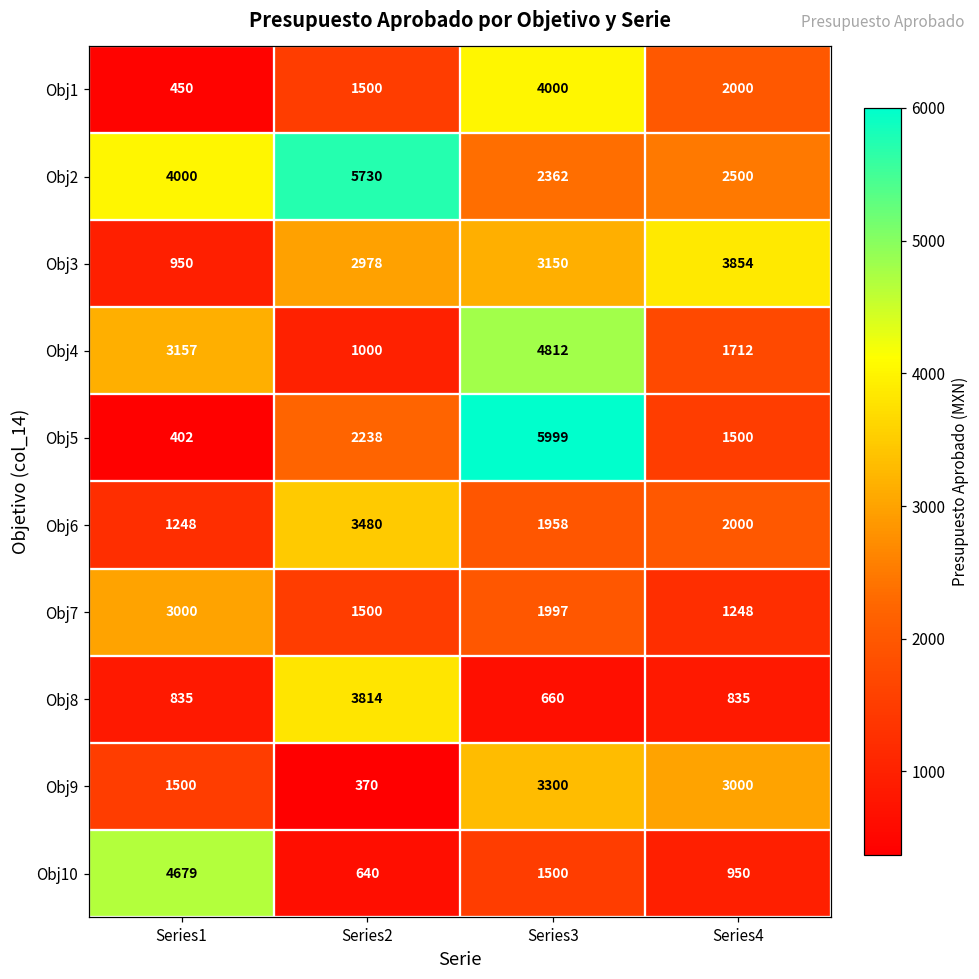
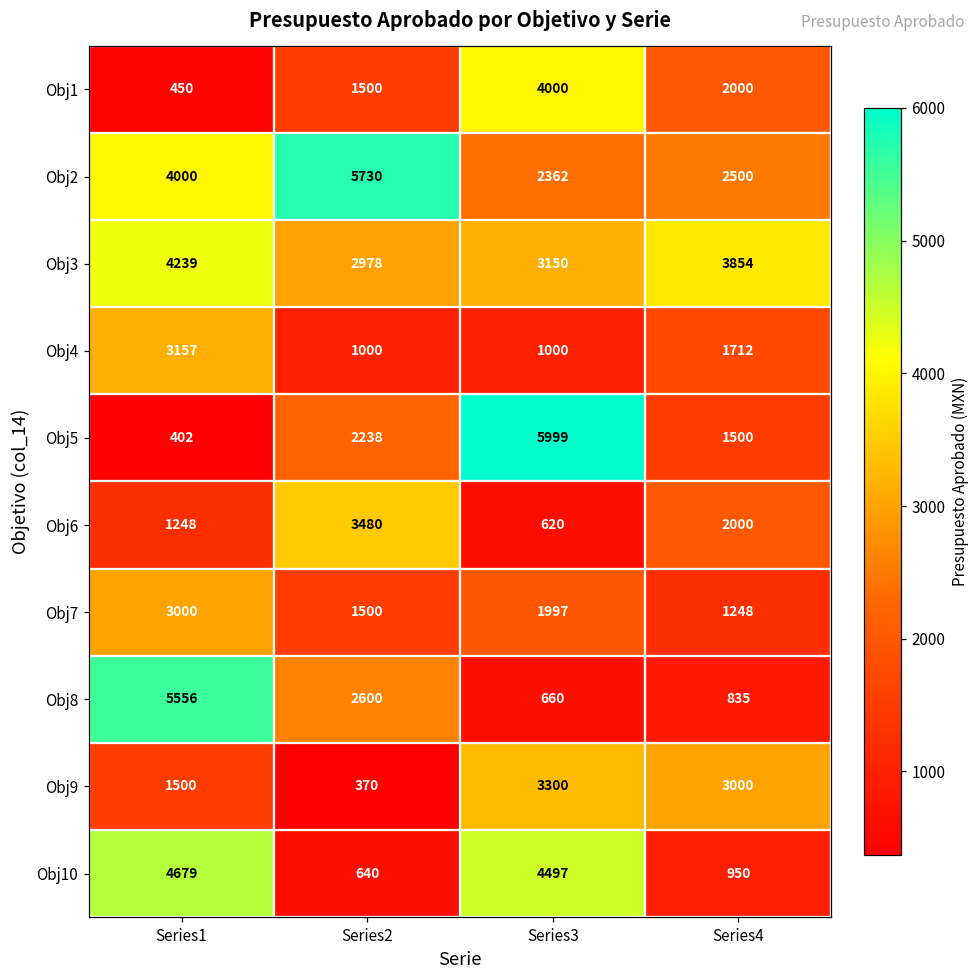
Obj3, Series1: 950 -> 4239
Obj4, Series3: 4812 -> 1000
Obj6, Series3: 1958 -> 620
Obj8, Series1: 835 -> 5556
Obj8, Series2: 3814 -> 2600
Obj10, Series3: 1500 -> 4497
